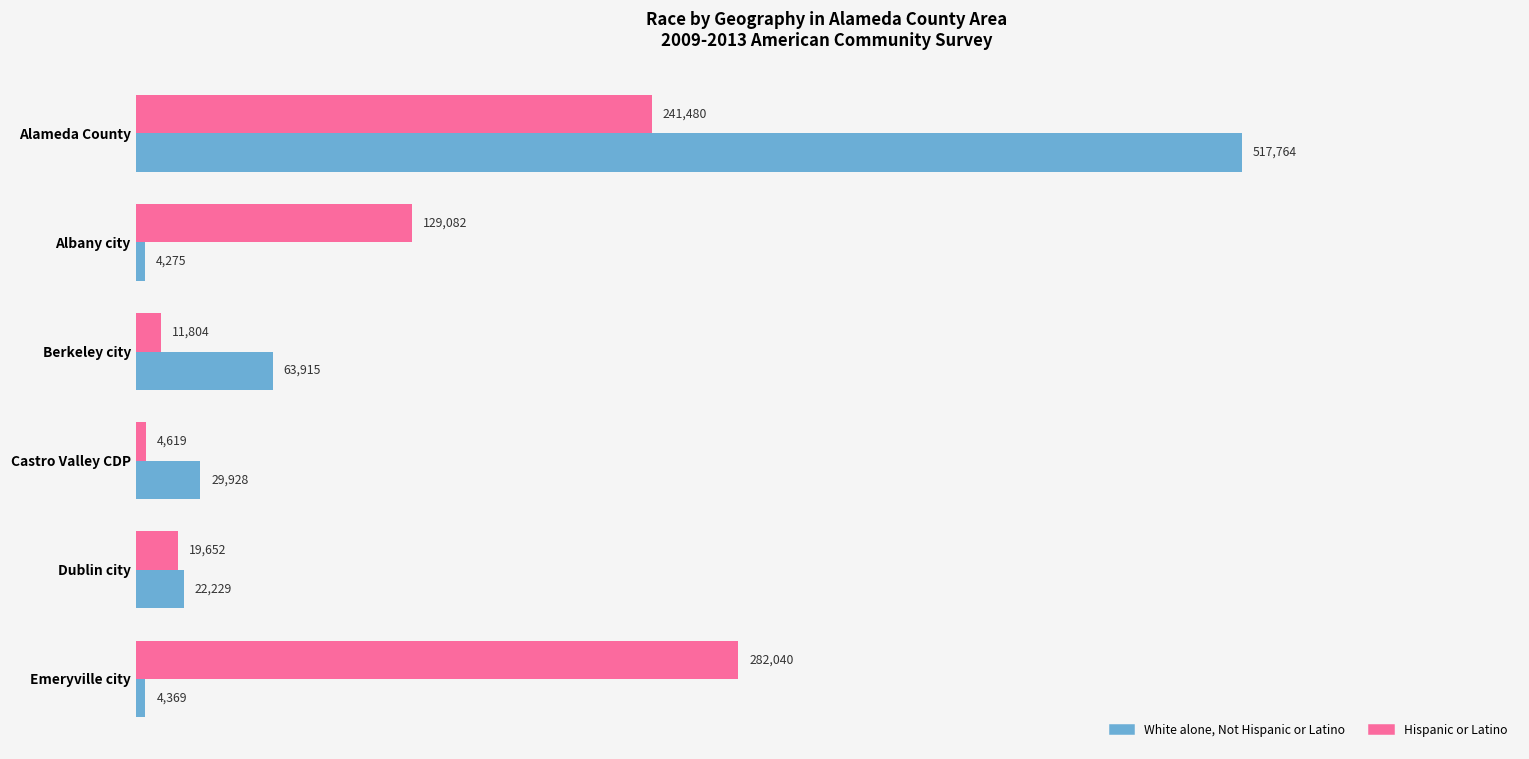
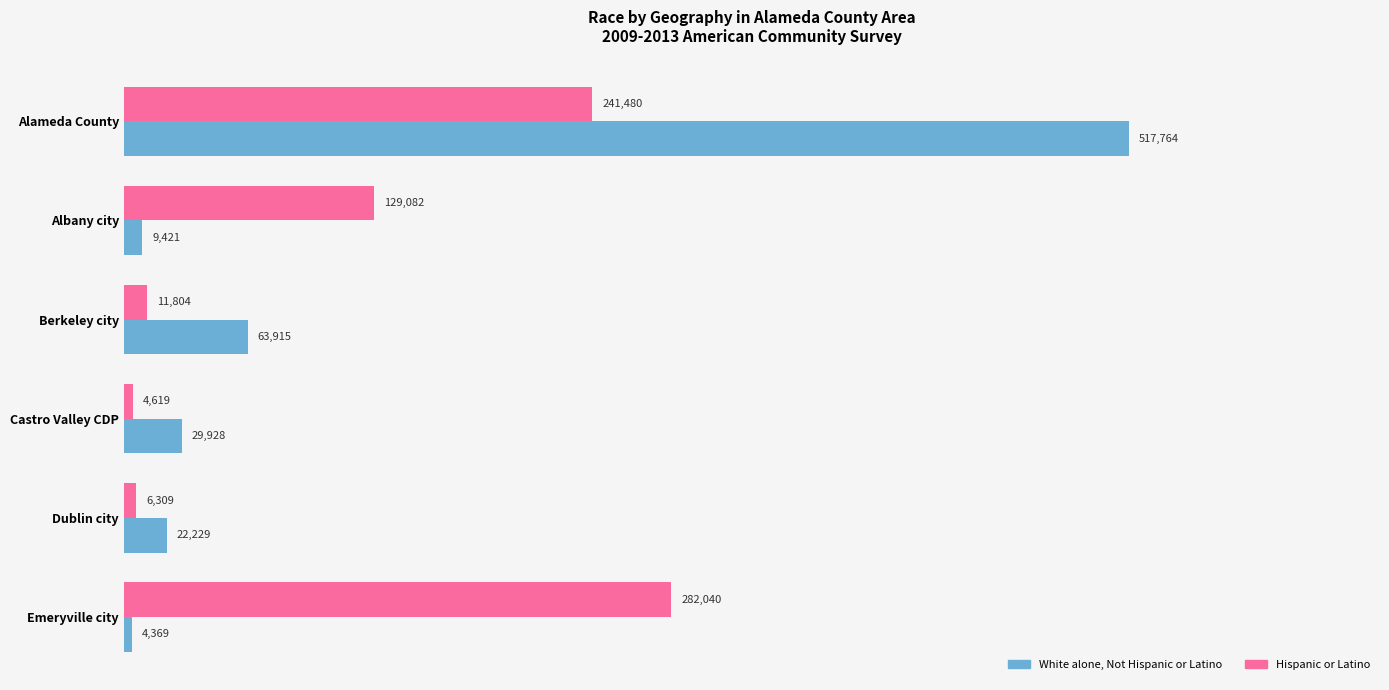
White alone, Not Hispanic or Latino, Albany city: 4,275 -> 9,421
Hispanic or Latino, Dublin city: 19,652 -> 6,309
